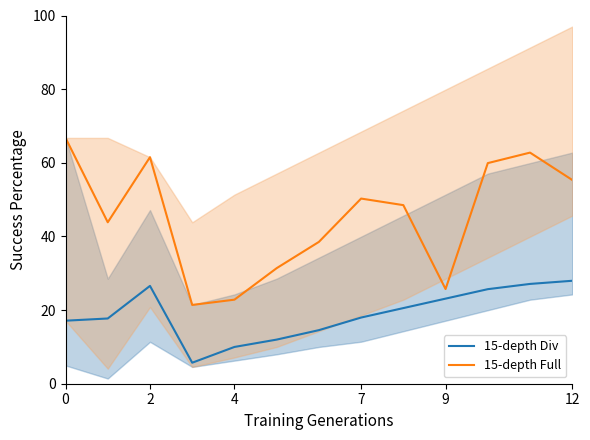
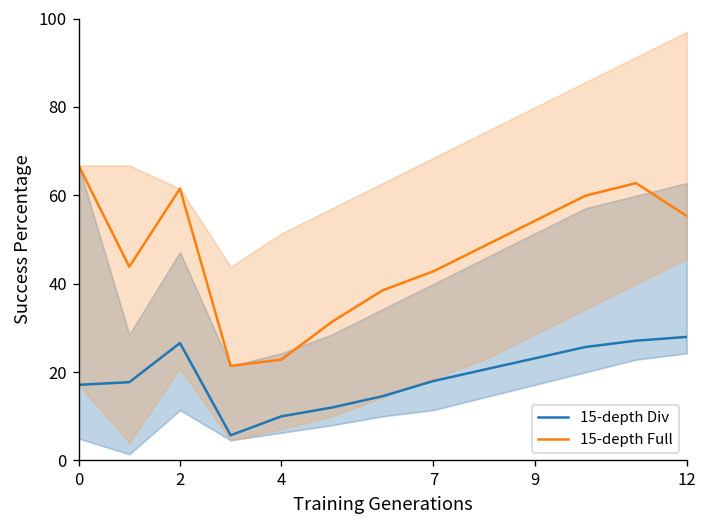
15-depth Full, 7: 50 -> 43
15-depth Full, 9: 26 -> 54
